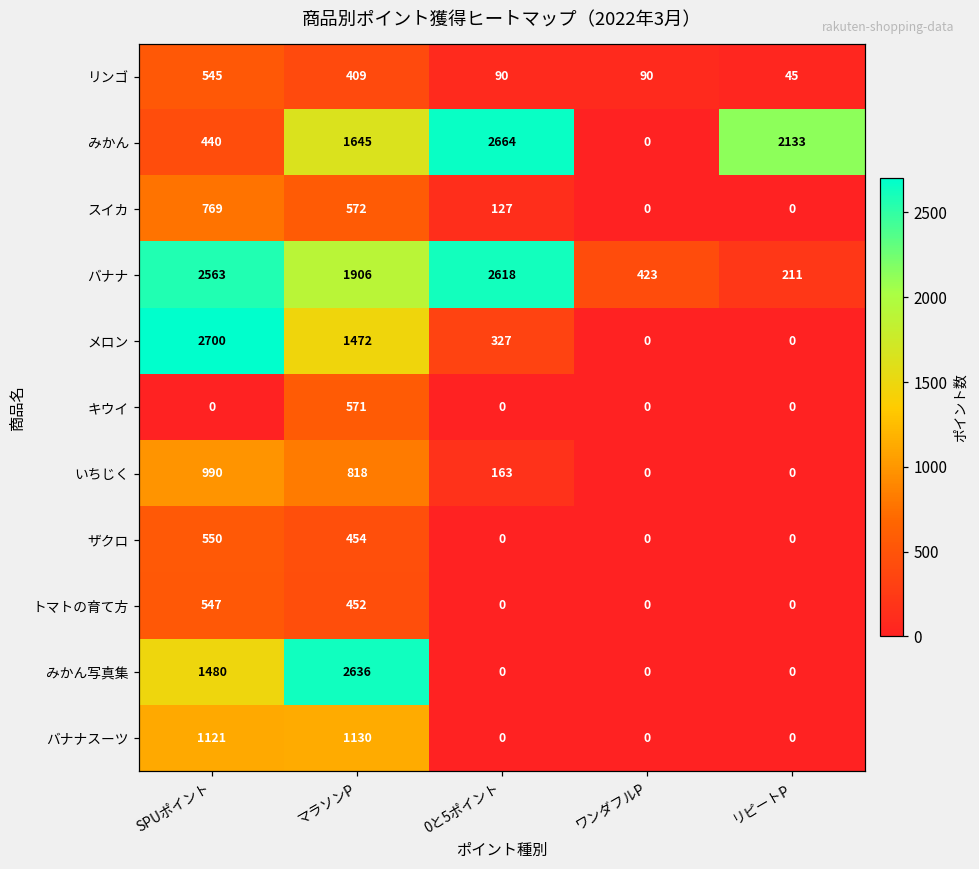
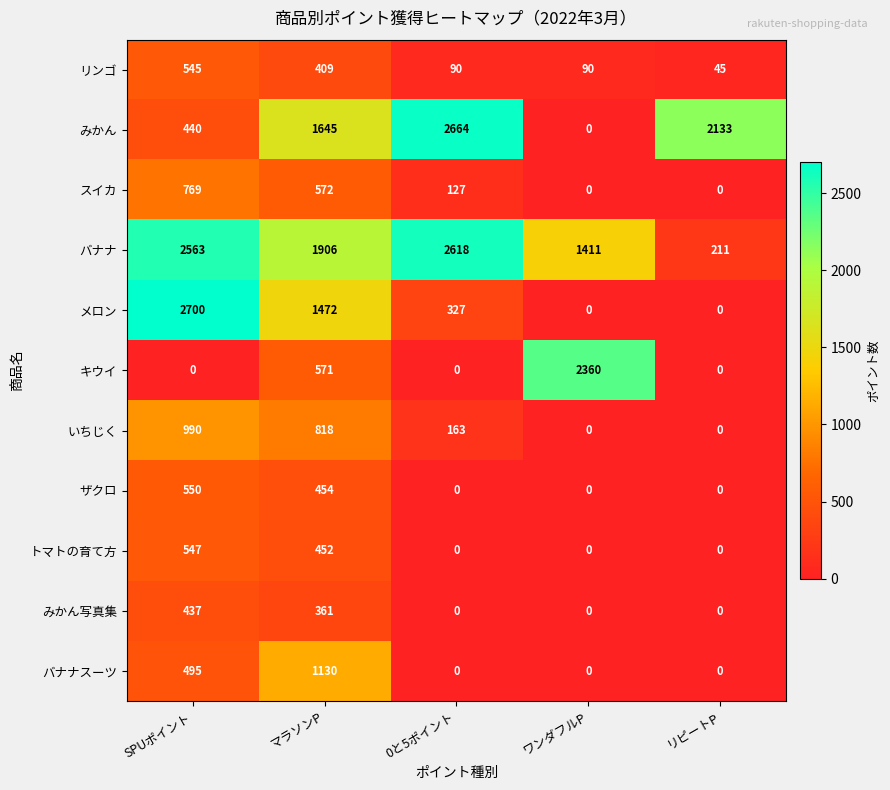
バナナ, ワンダフルP: 423 -> 1411
キウイ, ワンダフルP: 0 -> 2360
みかん写真集, SPUポイント: 1480 -> 437
みかん写真集, マラソンP: 2636 -> 361
バナナスーツ, SPUポイント: 1121 -> 495
